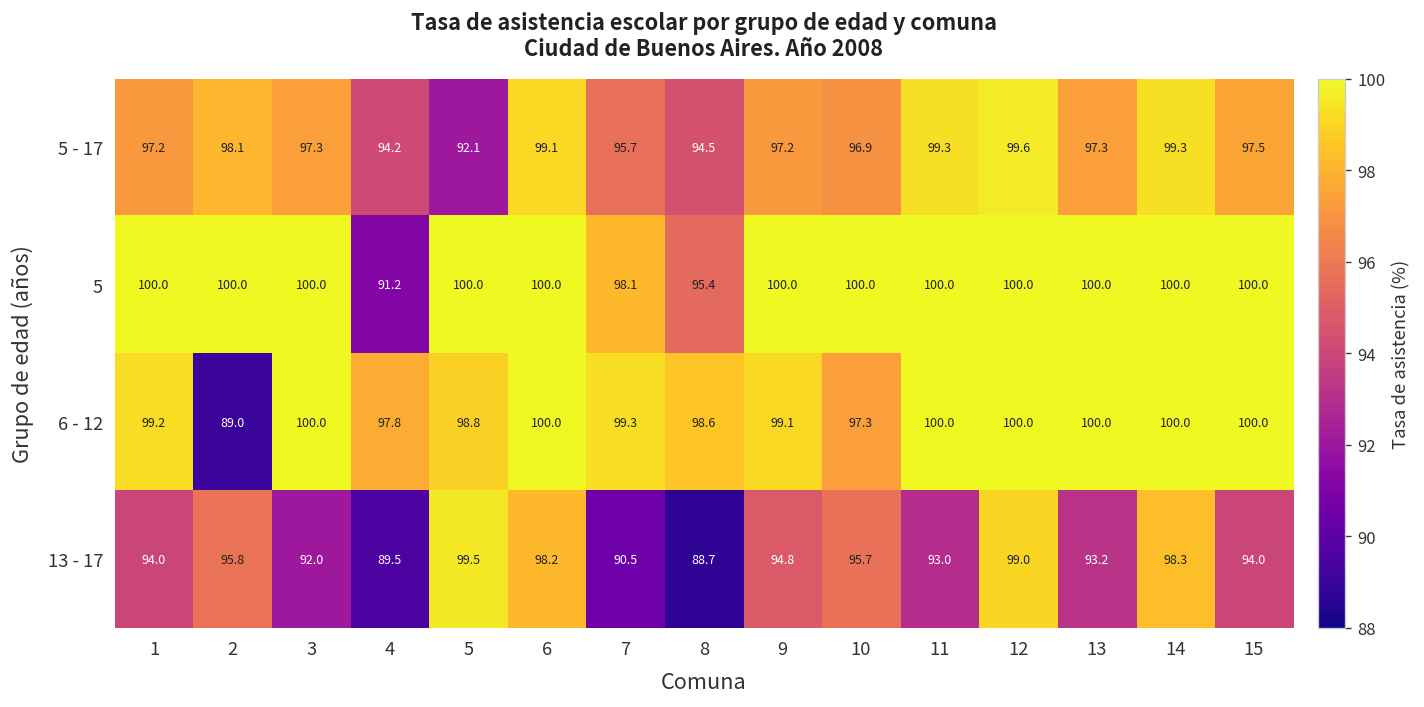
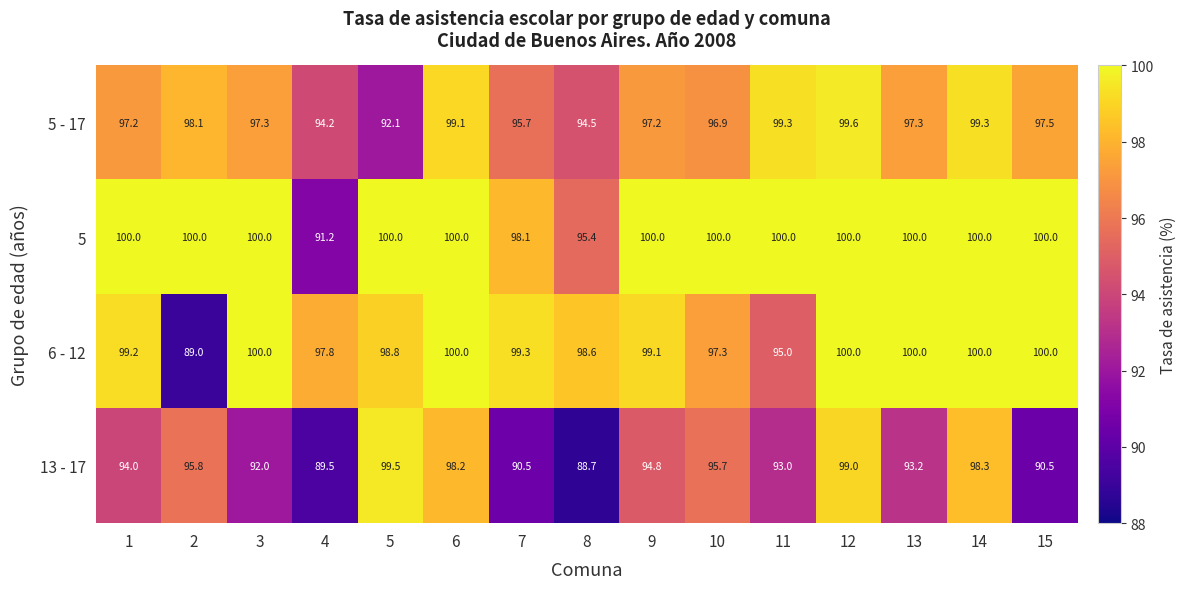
6 - 12, 11: 100.0 -> 95.0
13 - 17, 15: 94.0 -> 90.5
